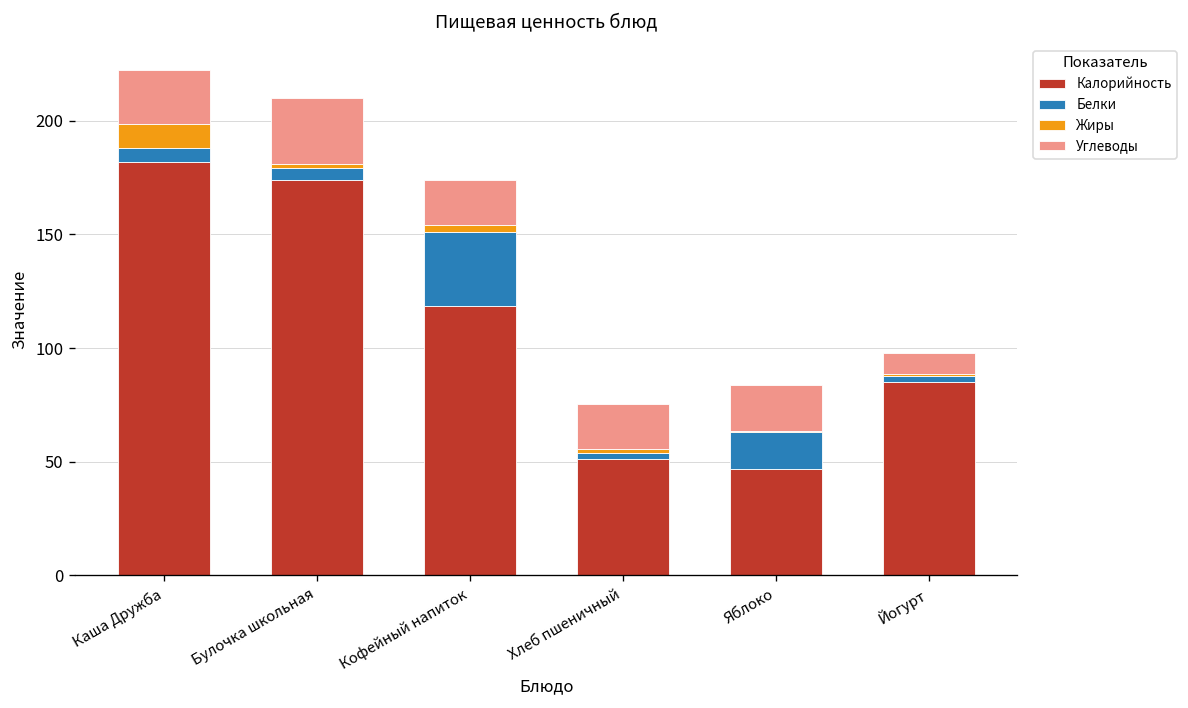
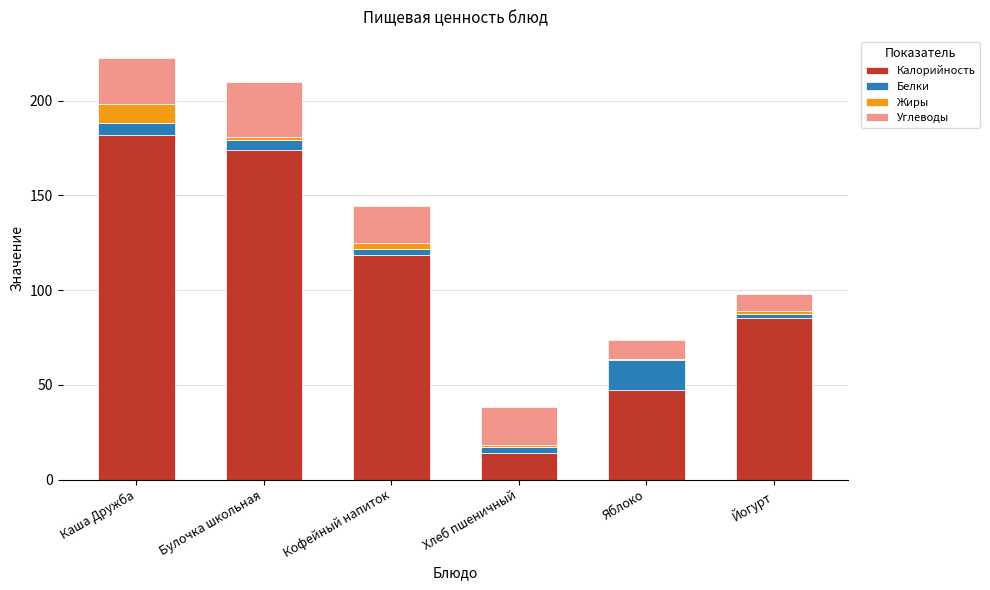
Белки, Кофейный напиток: 32 -> 3
Калорийность, Хлеб пшеничный: 51 -> 14
Углеводы, Яблоко: 20 -> 10
